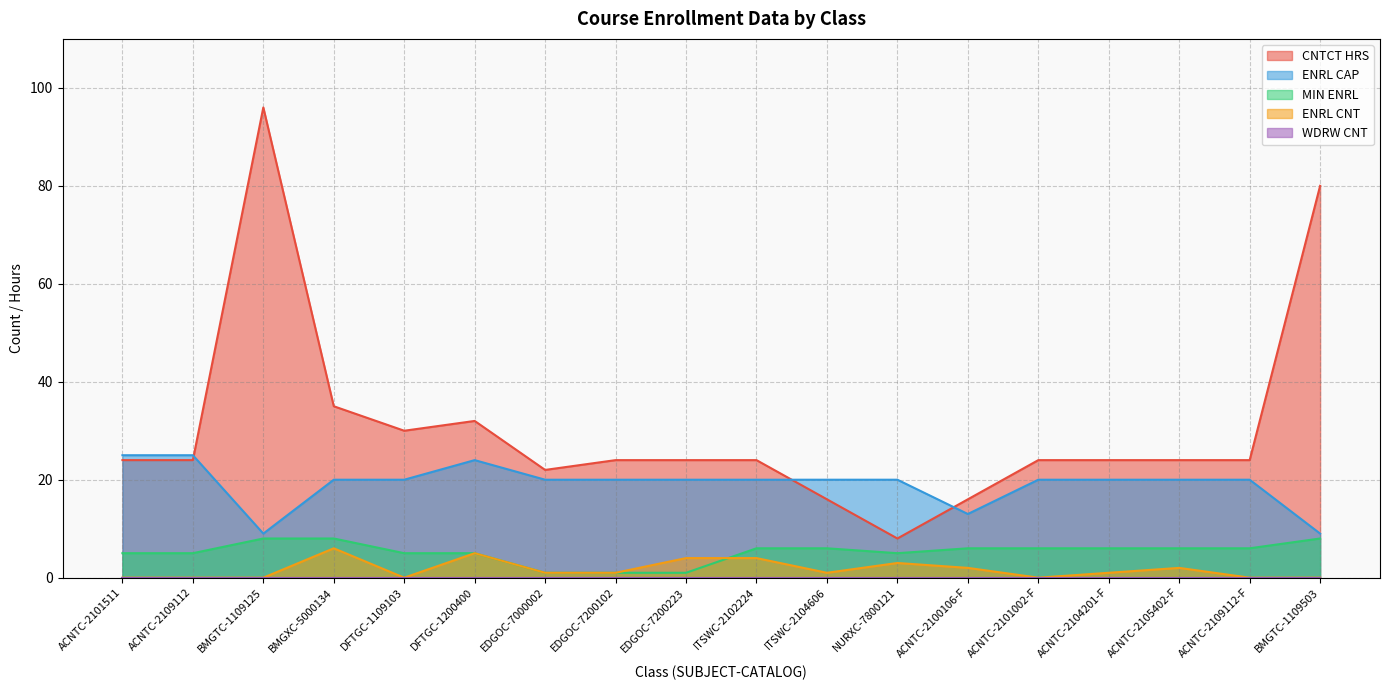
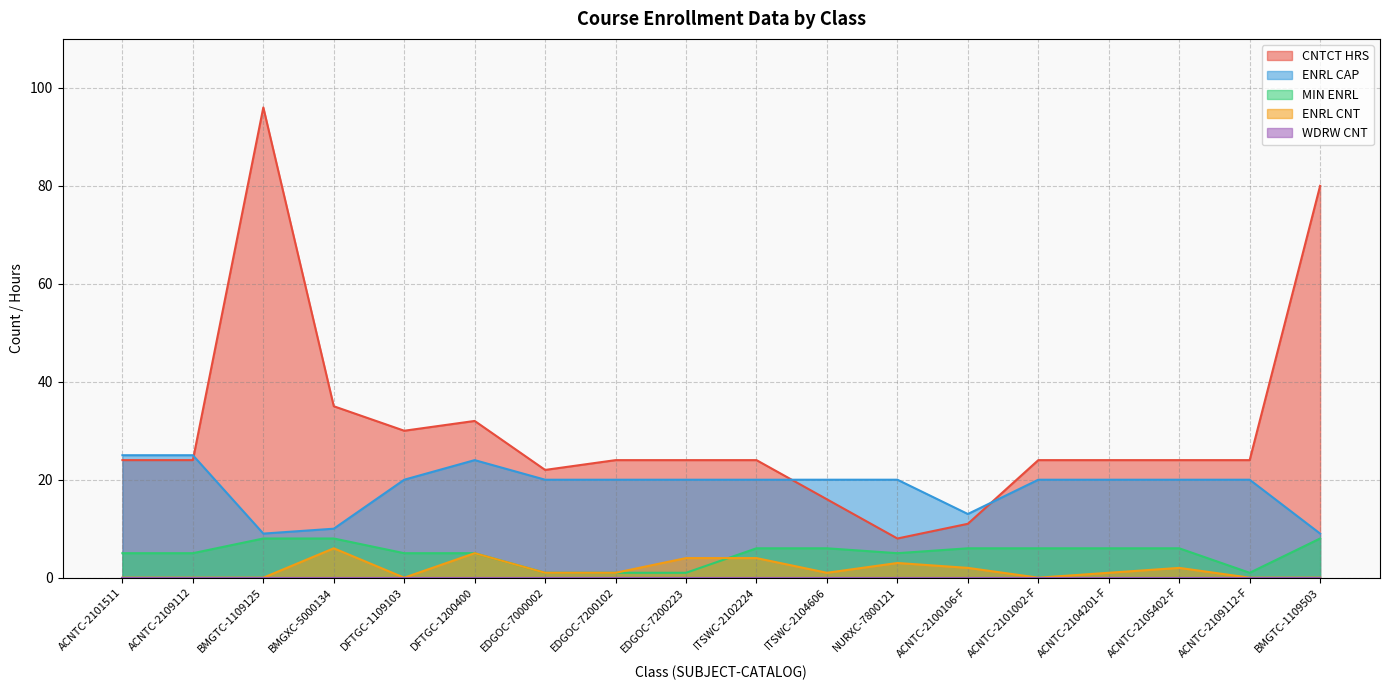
ENRL CAP, BMGXC-5000134: 20 -> 10
CNTCT HRS, ACNTC-2100106-F: 16 -> 11
MIN ENRL, ACNTC-2109112-F: 6 -> 1
